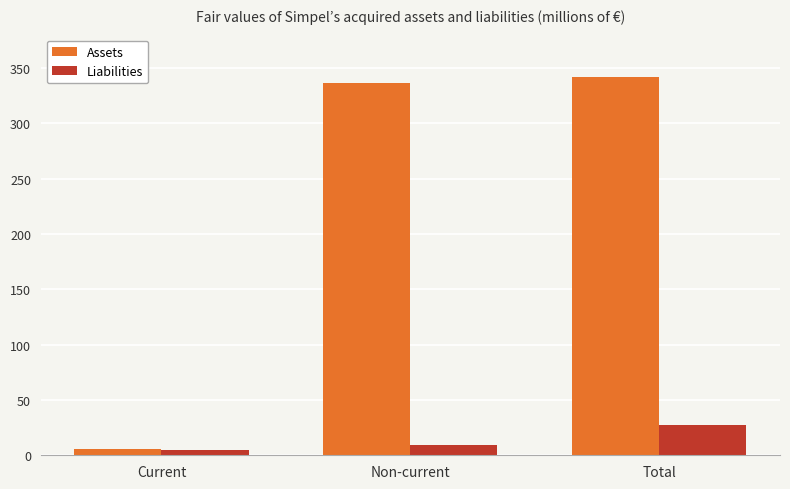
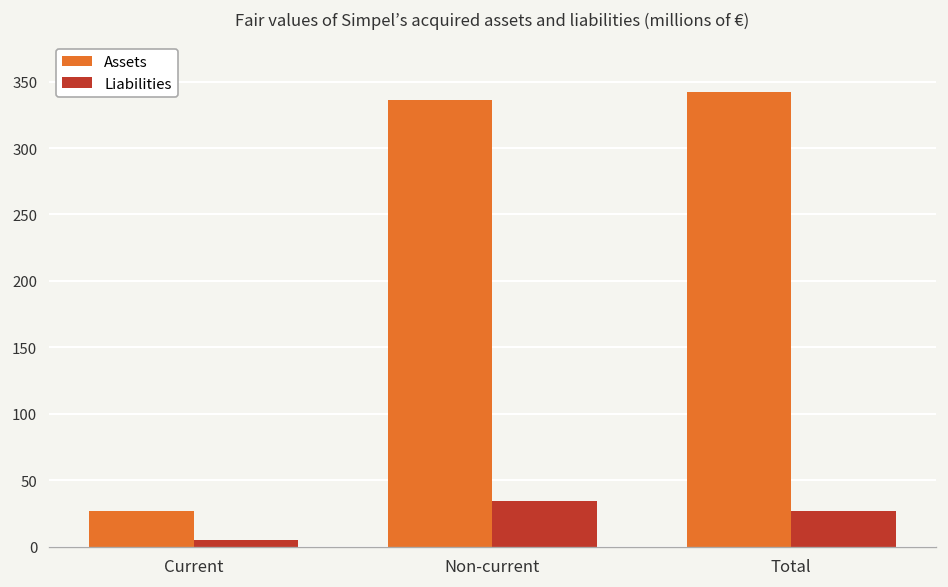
Assets, Current: 6 -> 27
Liabilities, Non-current: 9 -> 34
